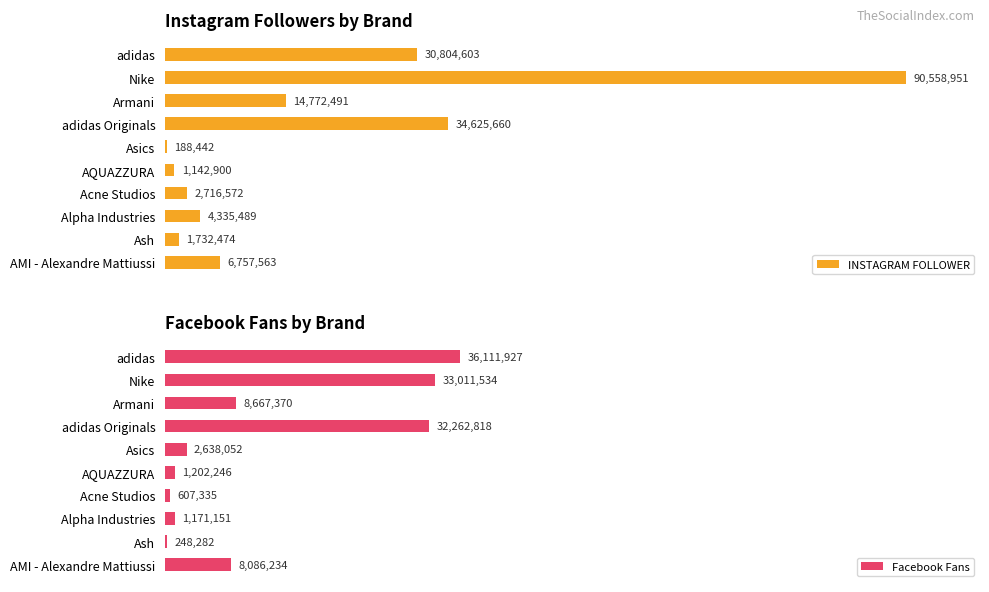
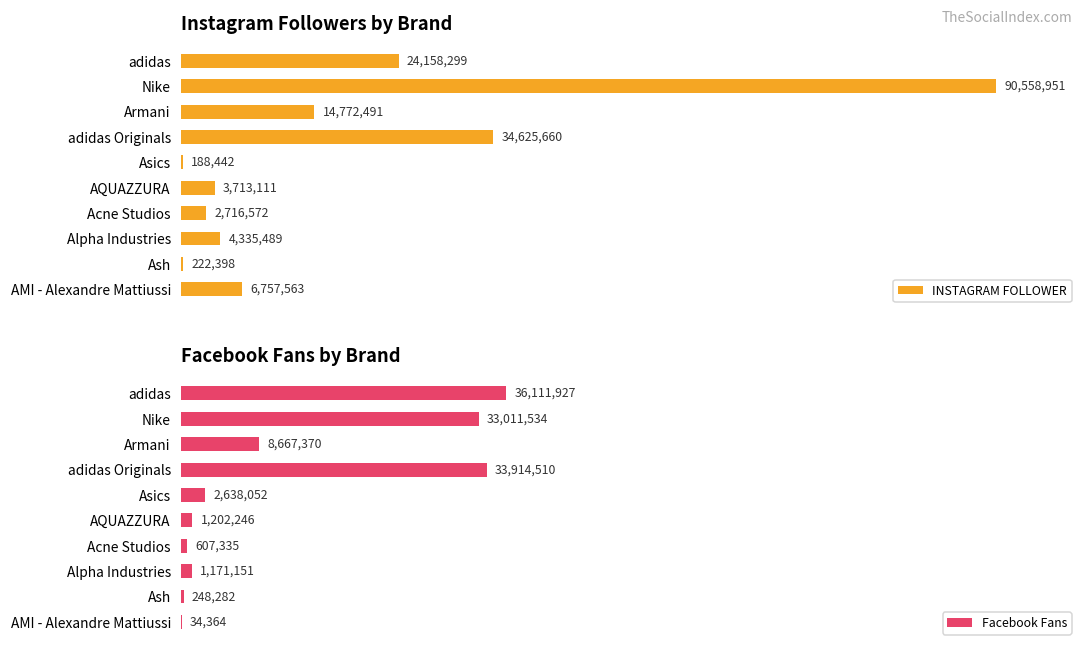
Instagram Followers by Brand, adidas: 30,804,603 -> 24,158,299
Instagram Followers by Brand, AQUAZZURA: 1,142,900 -> 3,713,111
Instagram Followers by Brand, Ash: 1,732,474 -> 222,398
Facebook Fans by Brand, adidas Originals: 32,262,818 -> 33,914,510
Facebook Fans by Brand, AMI - Alexandre Mattiussi: 8,086,234 -> 34,364
